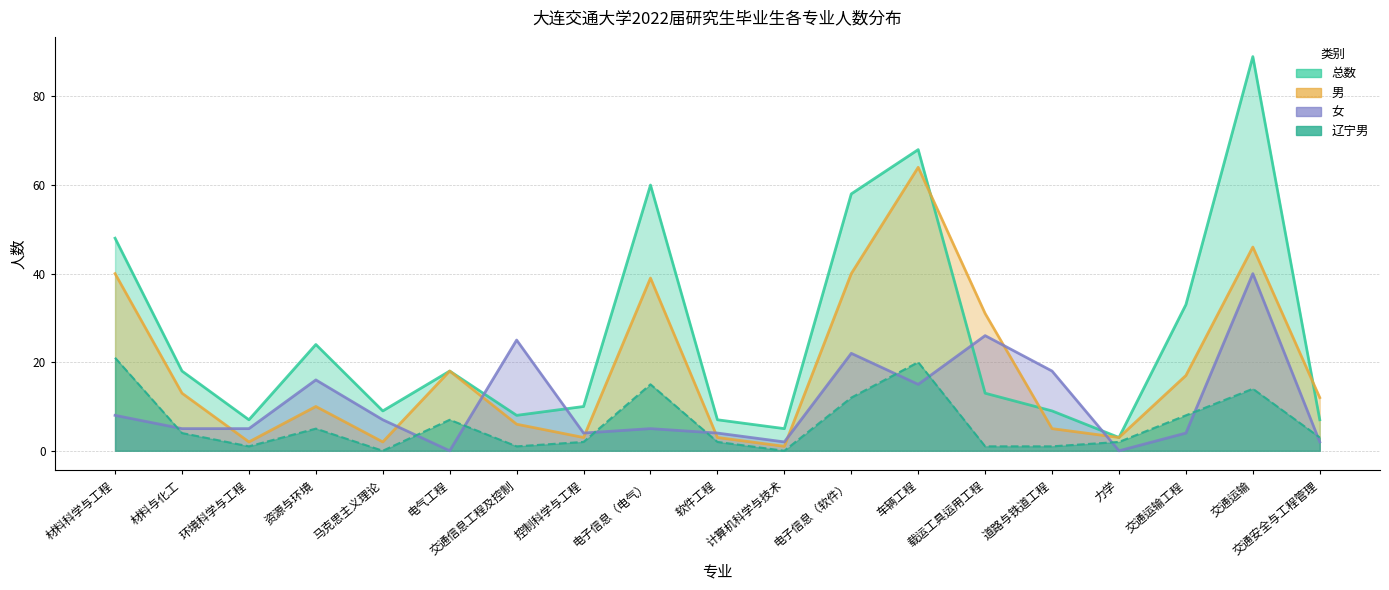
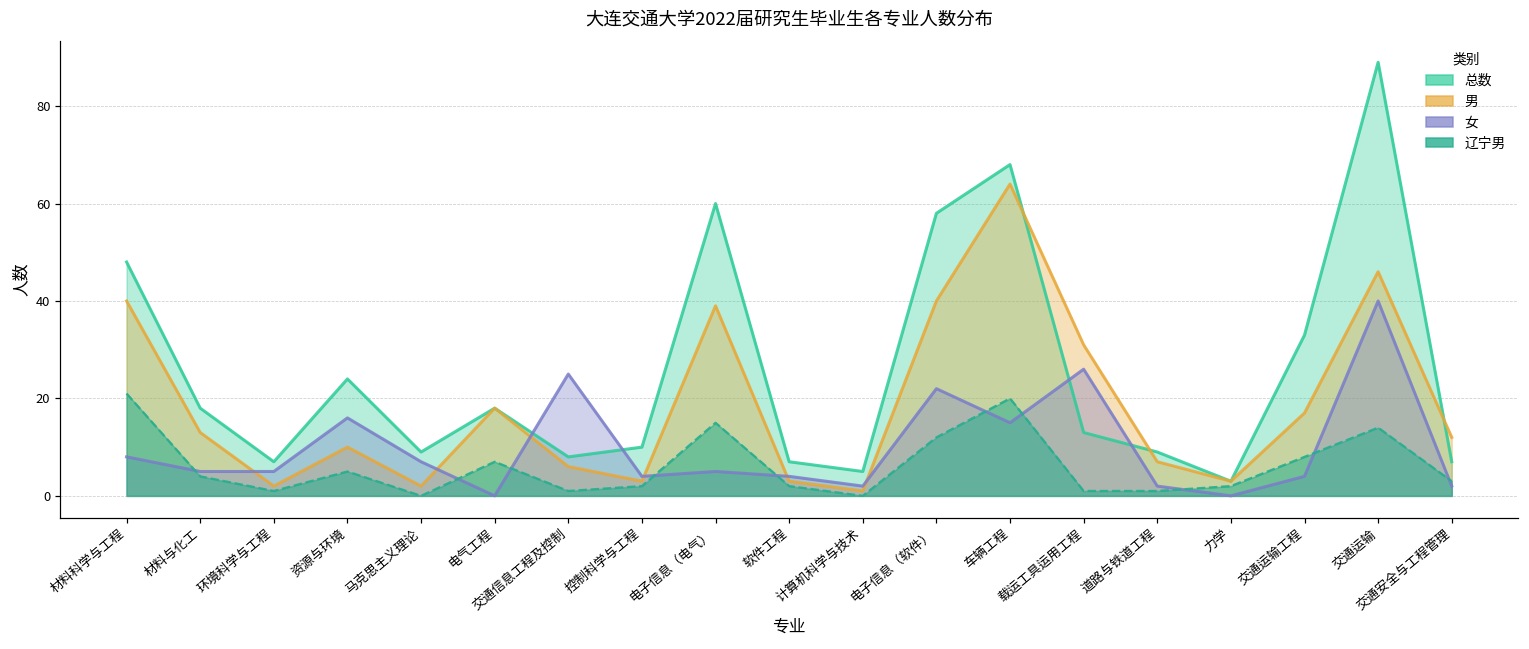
男, 道路与铁道工程: 5 -> 7
女, 道路与铁道工程: 18 -> 2
